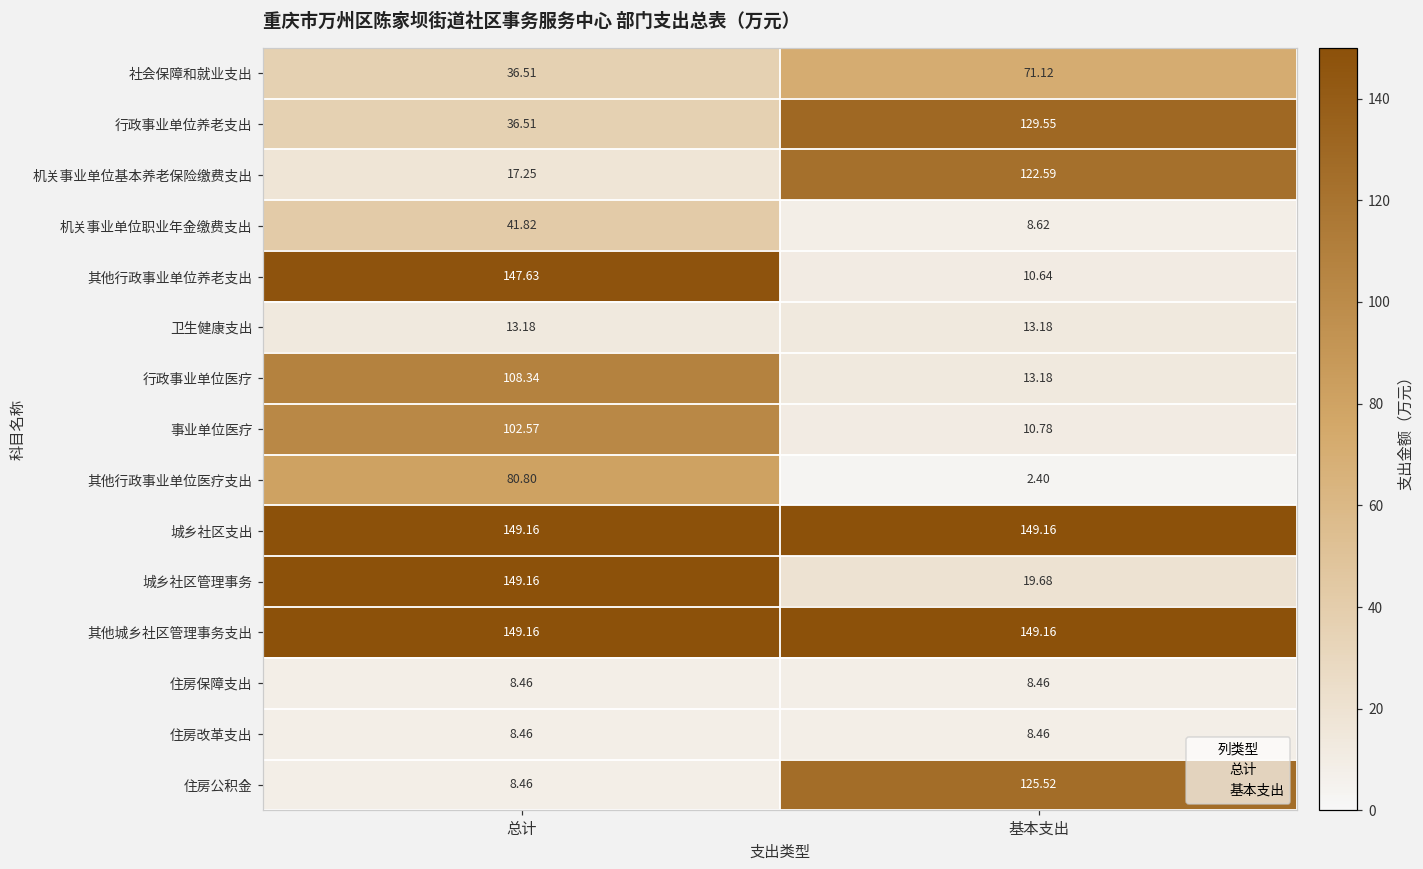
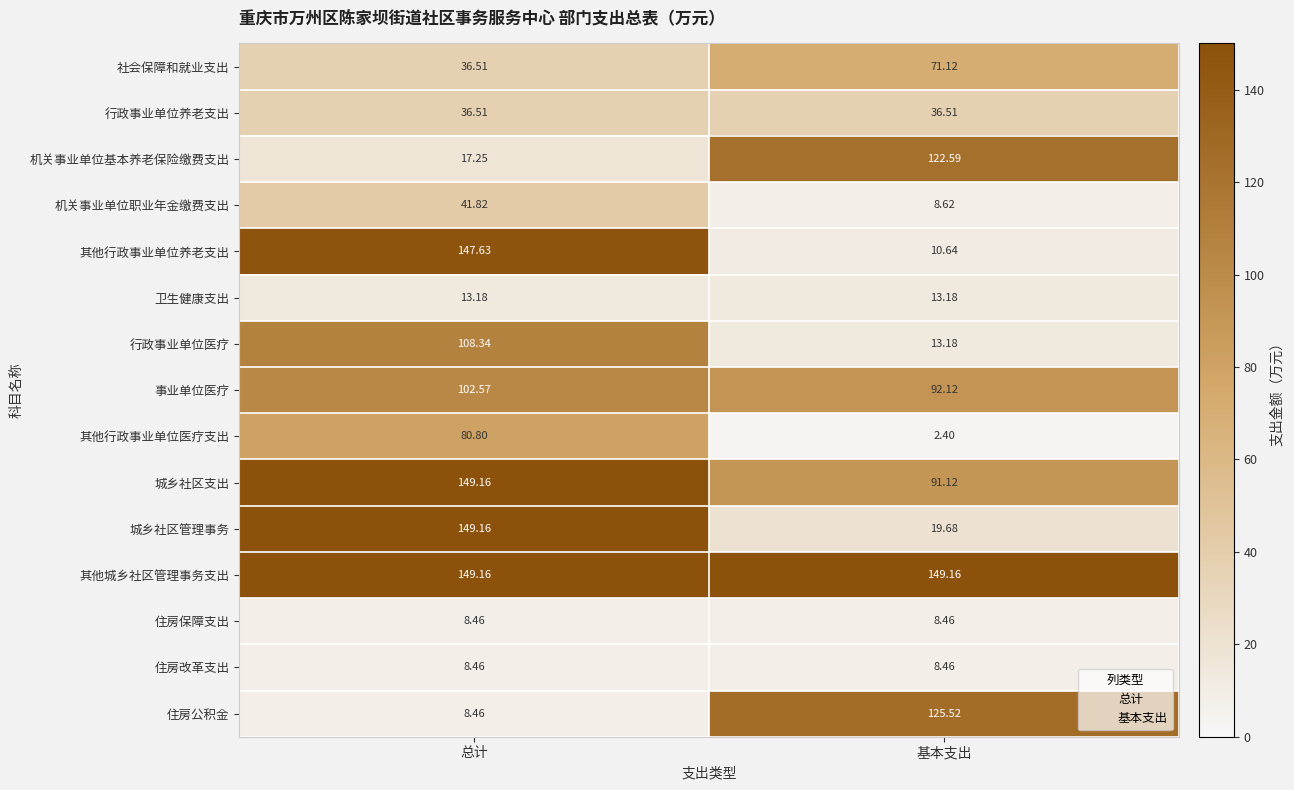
行政事业单位养老支出, 基本支出: 129.55 -> 36.51
事业单位医疗, 基本支出: 10.78 -> 92.12
城乡社区支出, 基本支出: 149.16 -> 91.12
